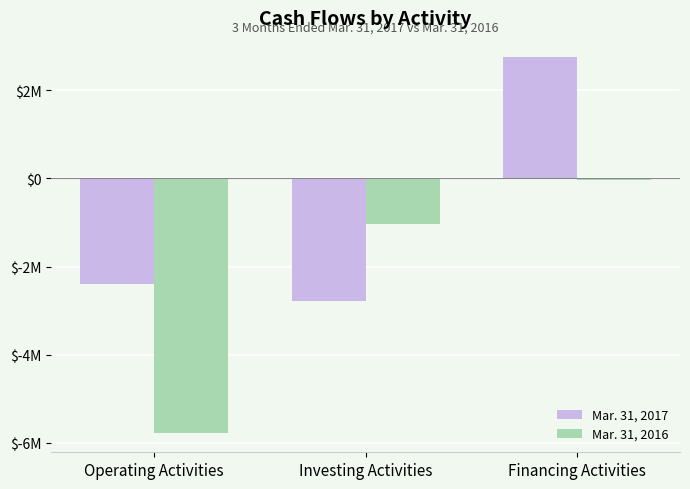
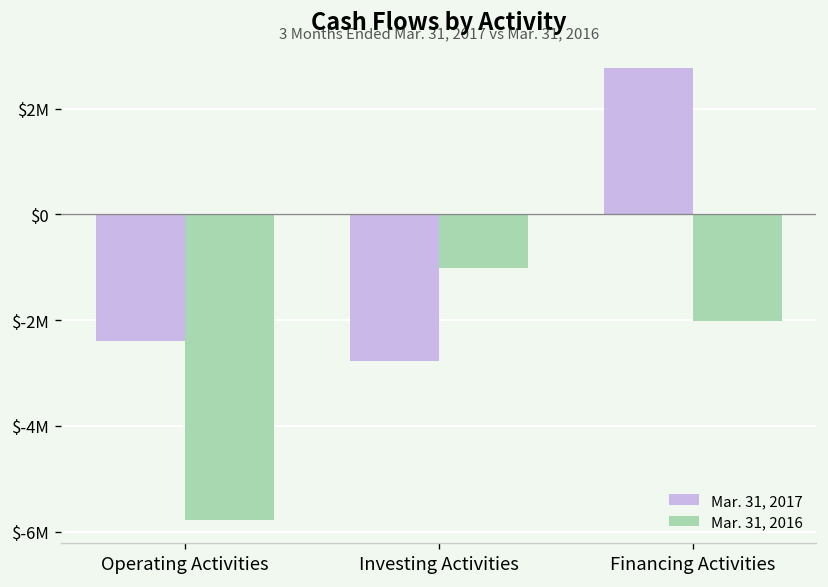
Mar. 31, 2016, Financing Activities: $0 -> $-2000000
